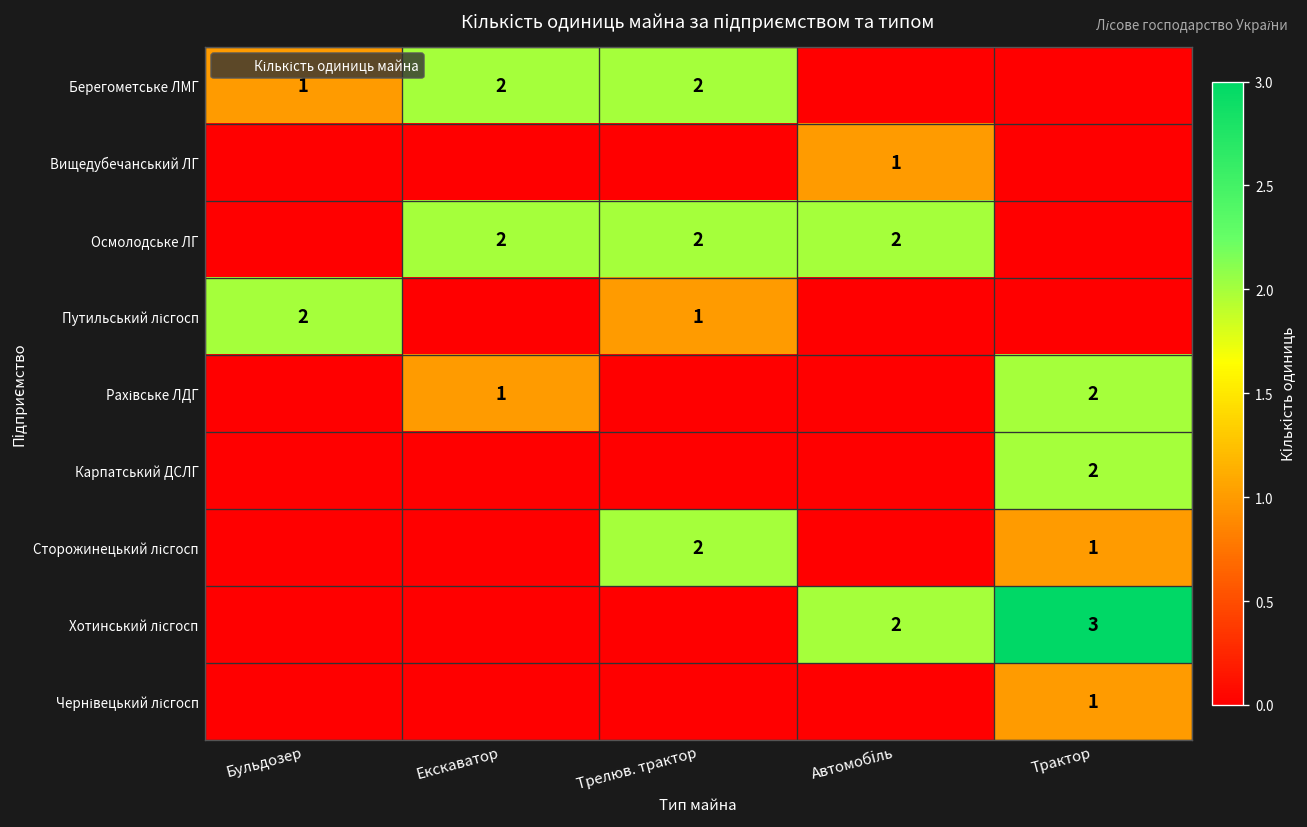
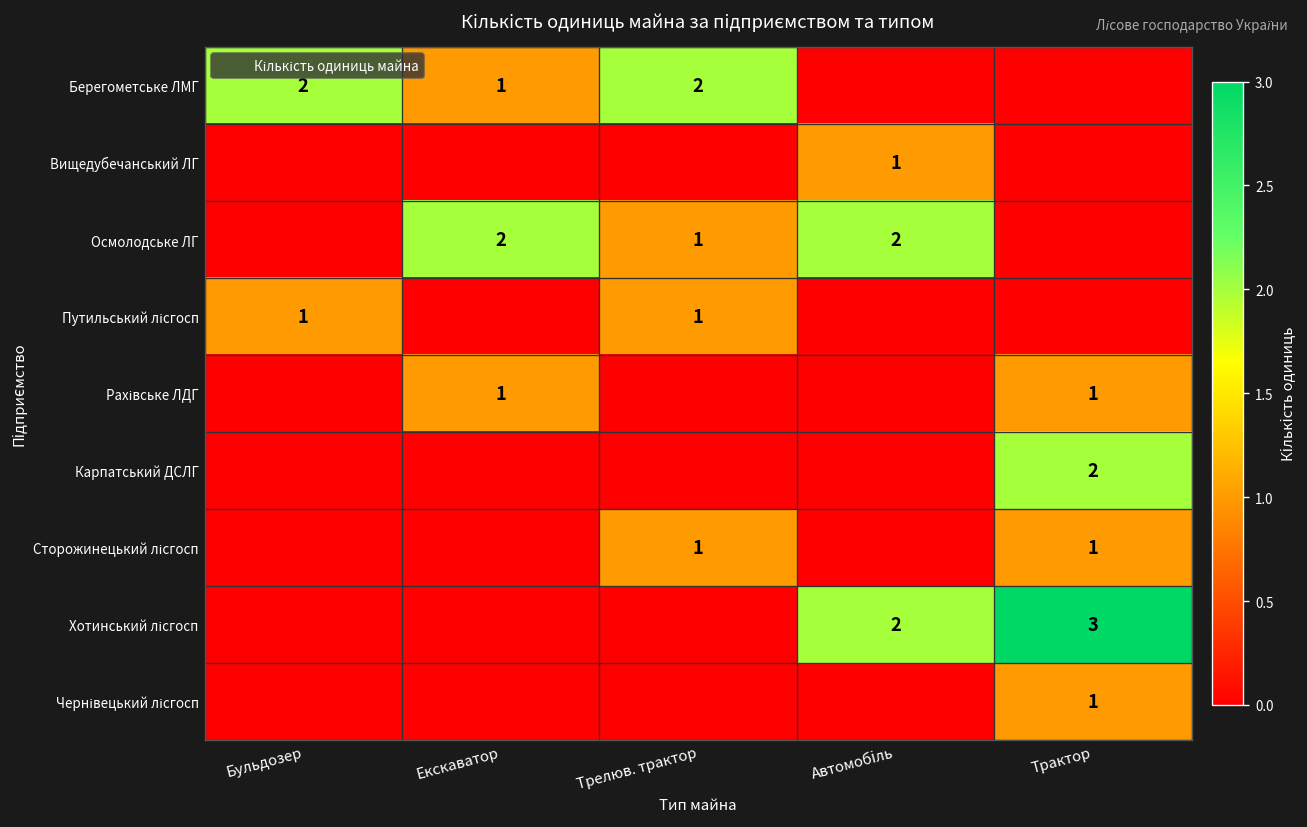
Берегометське ЛМГ, Бульдозер: 1 -> 2
Берегометське ЛМГ, Екскаватор: 2 -> 1
Осмолодське ЛГ, Трелюв. трактор: 2 -> 1
Путильський лісгосп, Бульдозер: 2 -> 1
Рахівське ЛДГ, Трактор: 2 -> 1
Сторожинецький лісгосп, Трелюв. трактор: 2 -> 1
